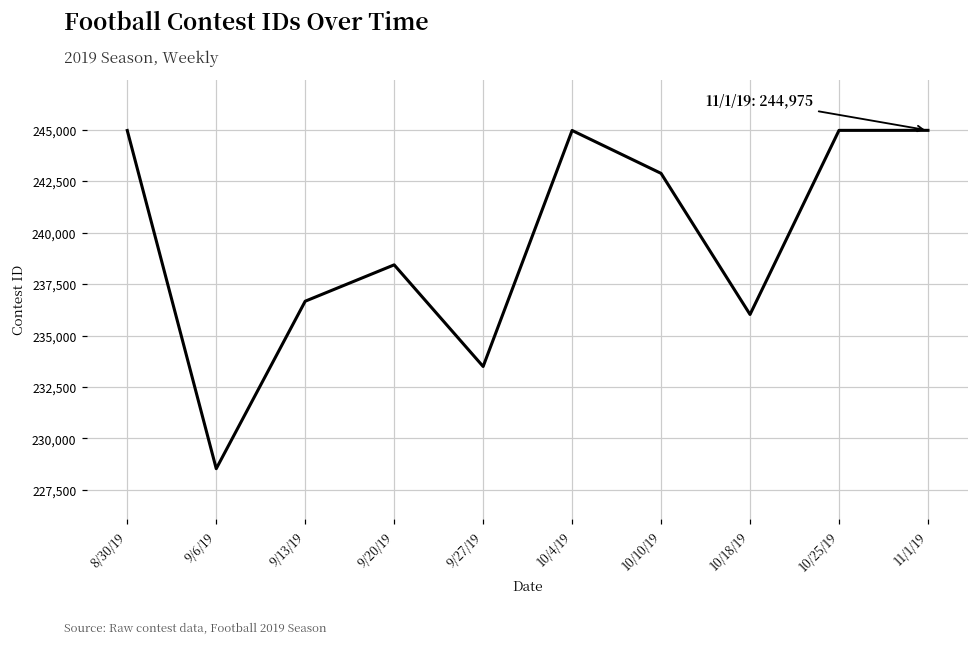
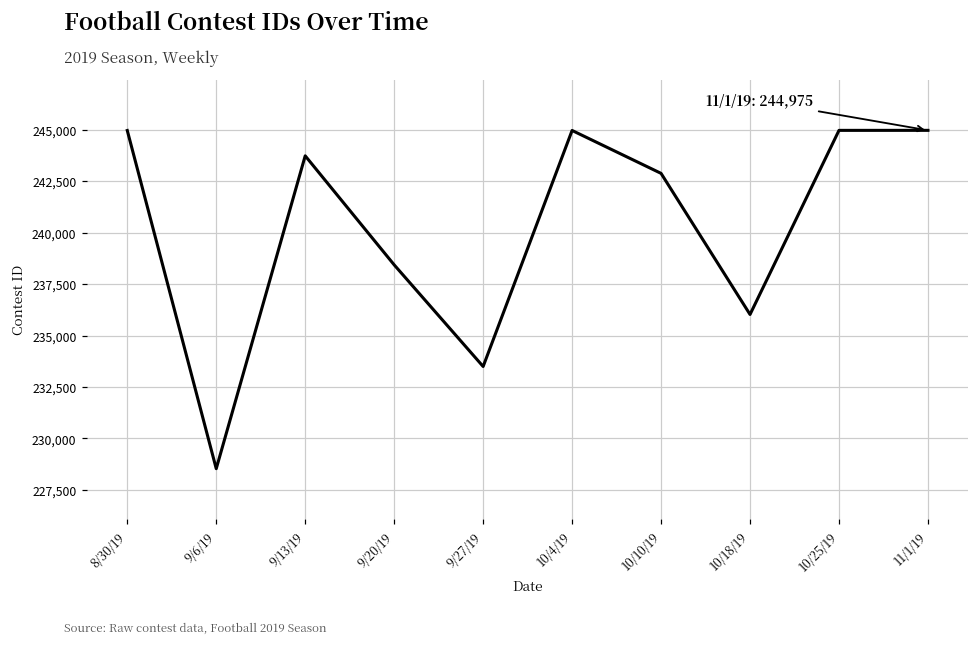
9/13/19: 236,700 -> 243,700
